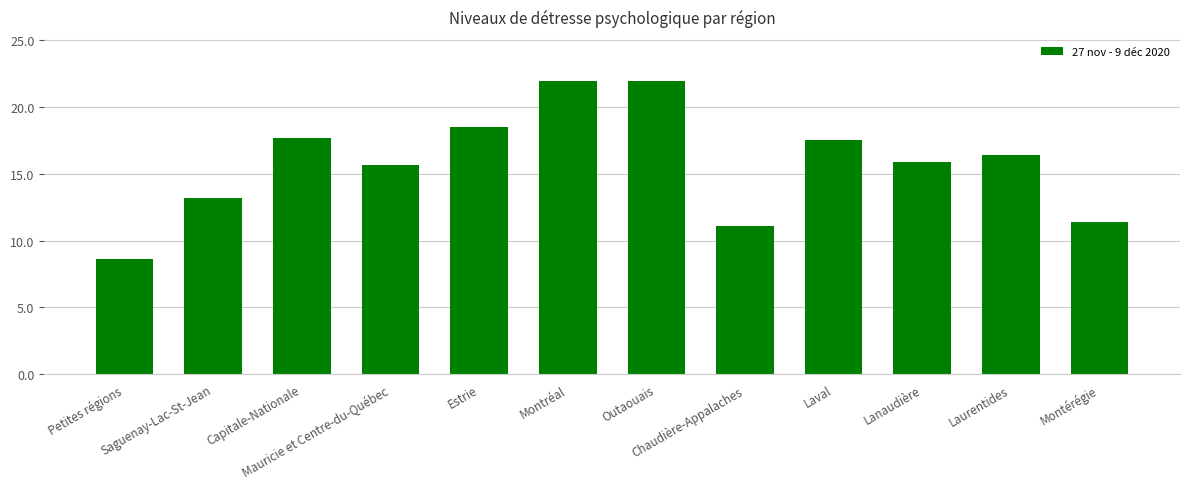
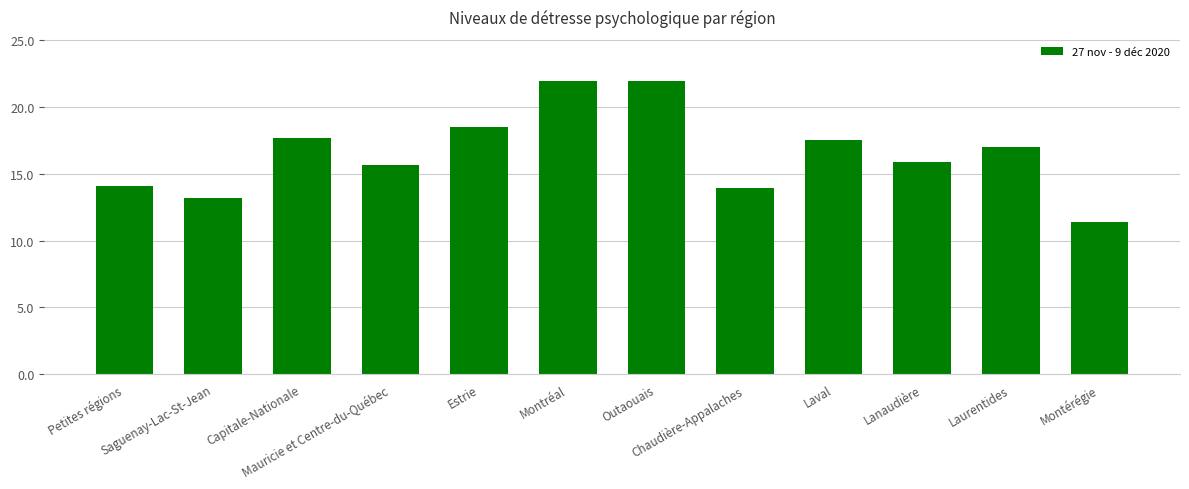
Petites régions: 8.6 -> 14.1
Chaudière-Appalaches: 11.1 -> 14.0
Laurentides: 16.4 -> 17.0
